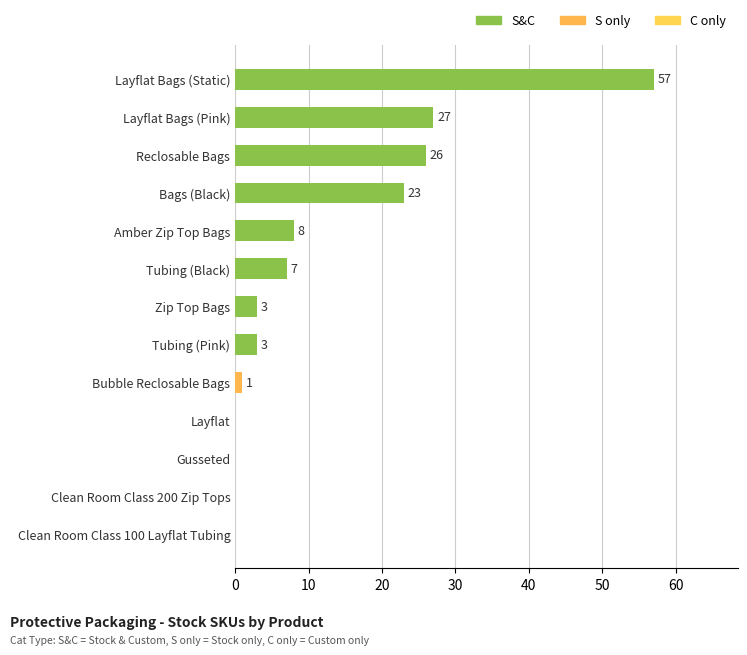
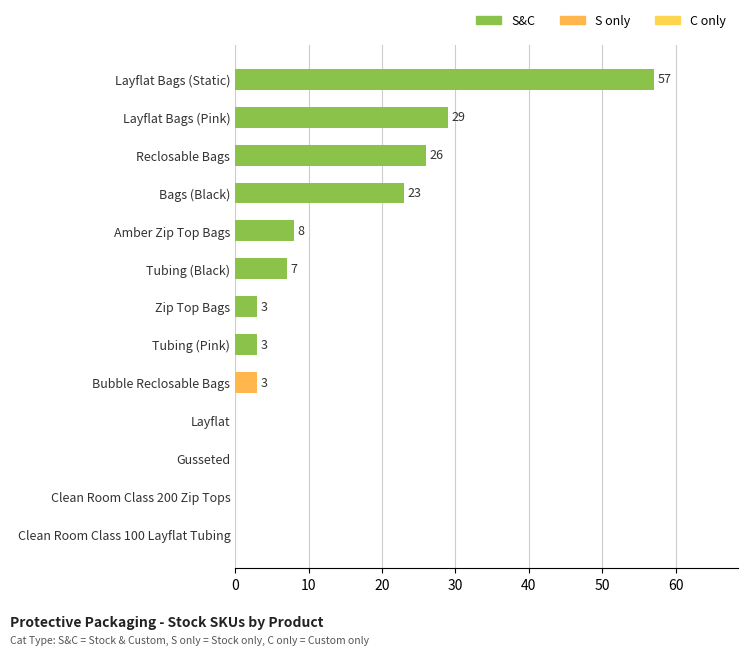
Layflat Bags (Pink): 27 -> 29
Bubble Reclosable Bags: 1 -> 3
